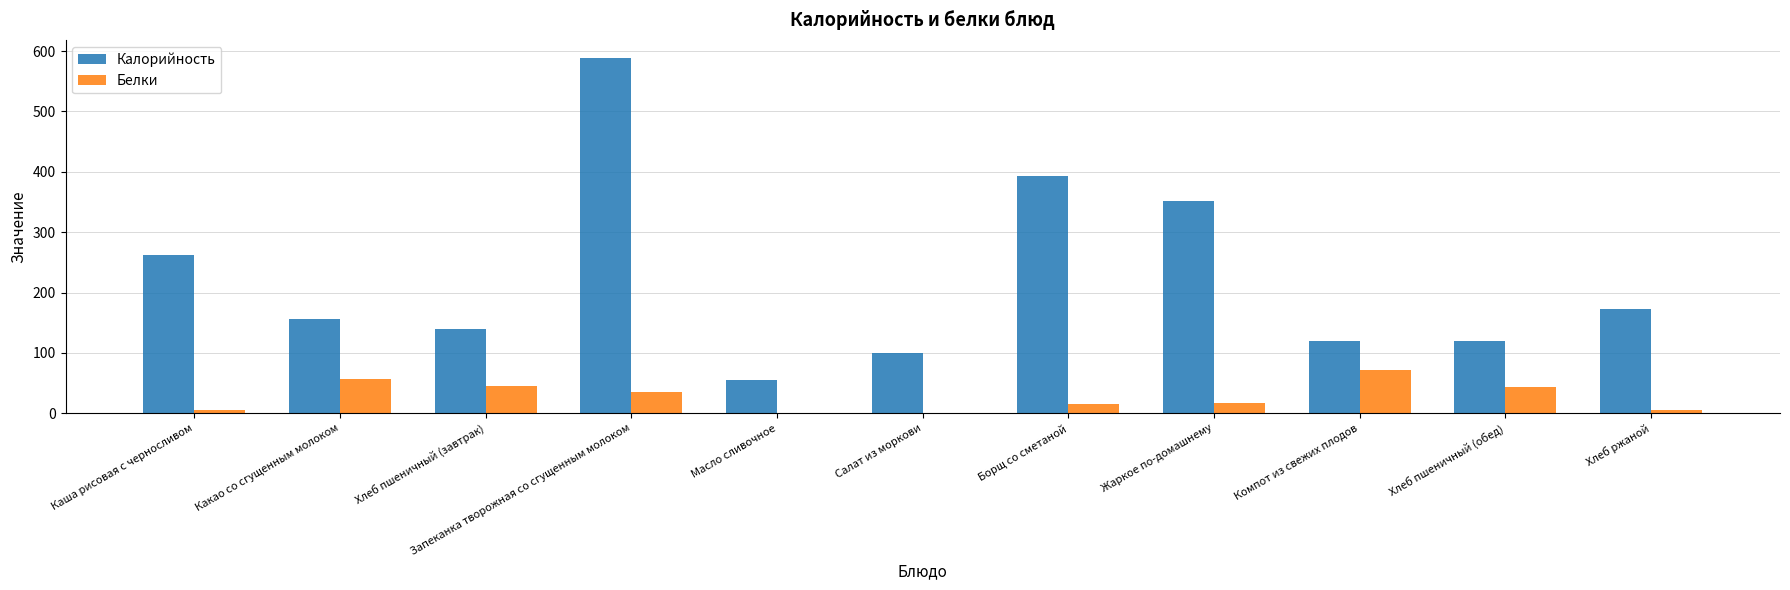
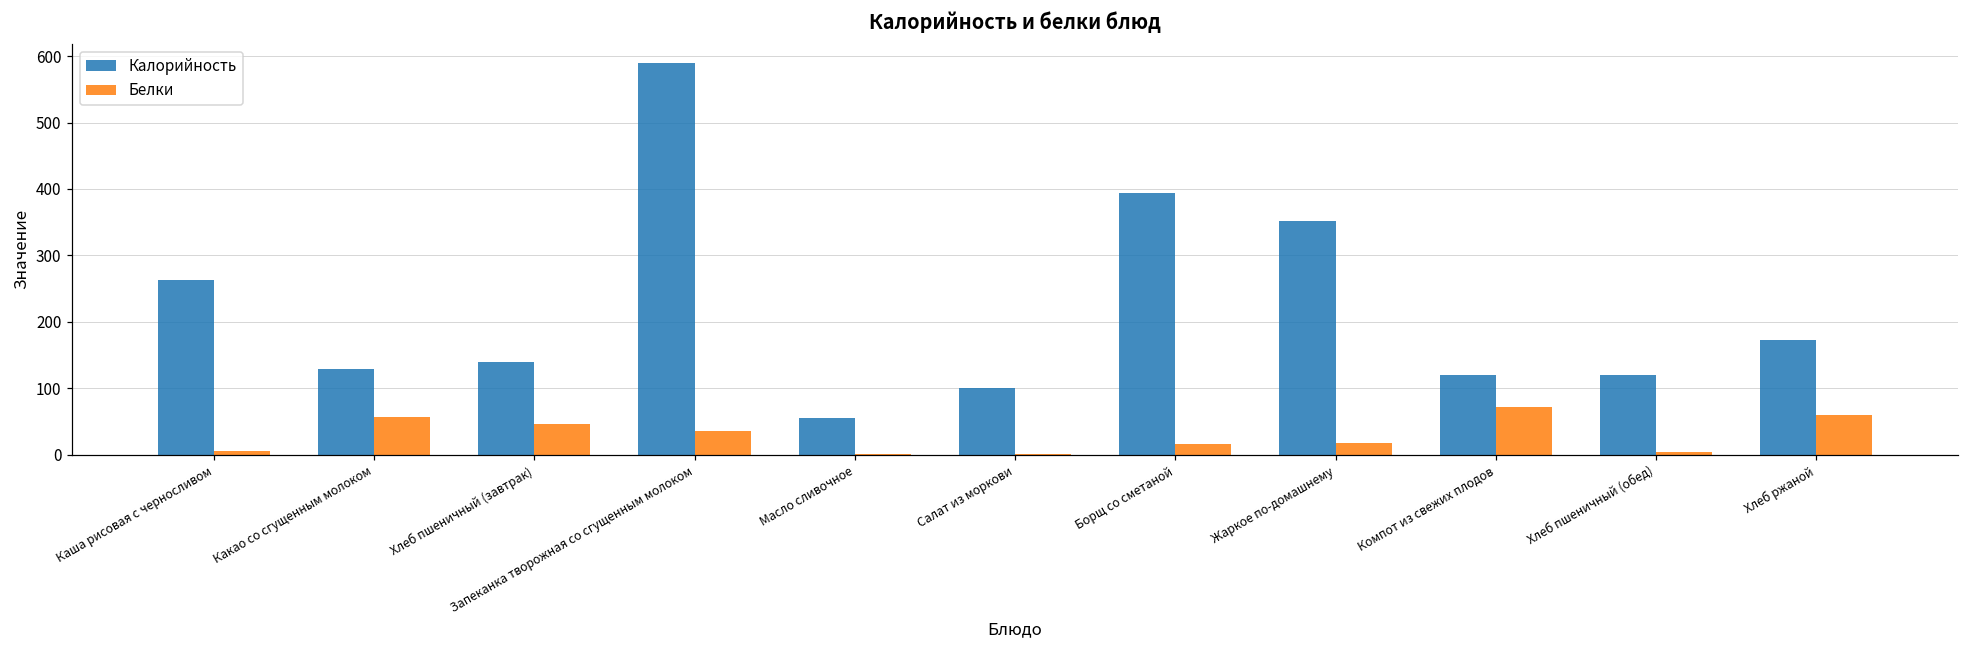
Калорийность, Какао со сгущенным молоком: 160 -> 130
Белки, Хлеб пшеничный (обед): 40 -> 0
Белки, Хлеб ржаной: 10 -> 60
